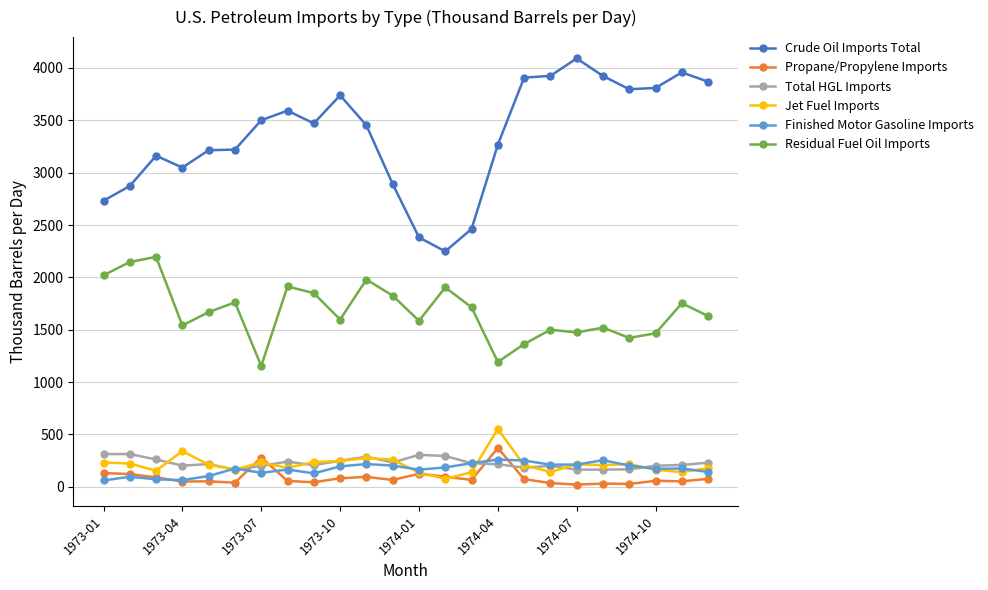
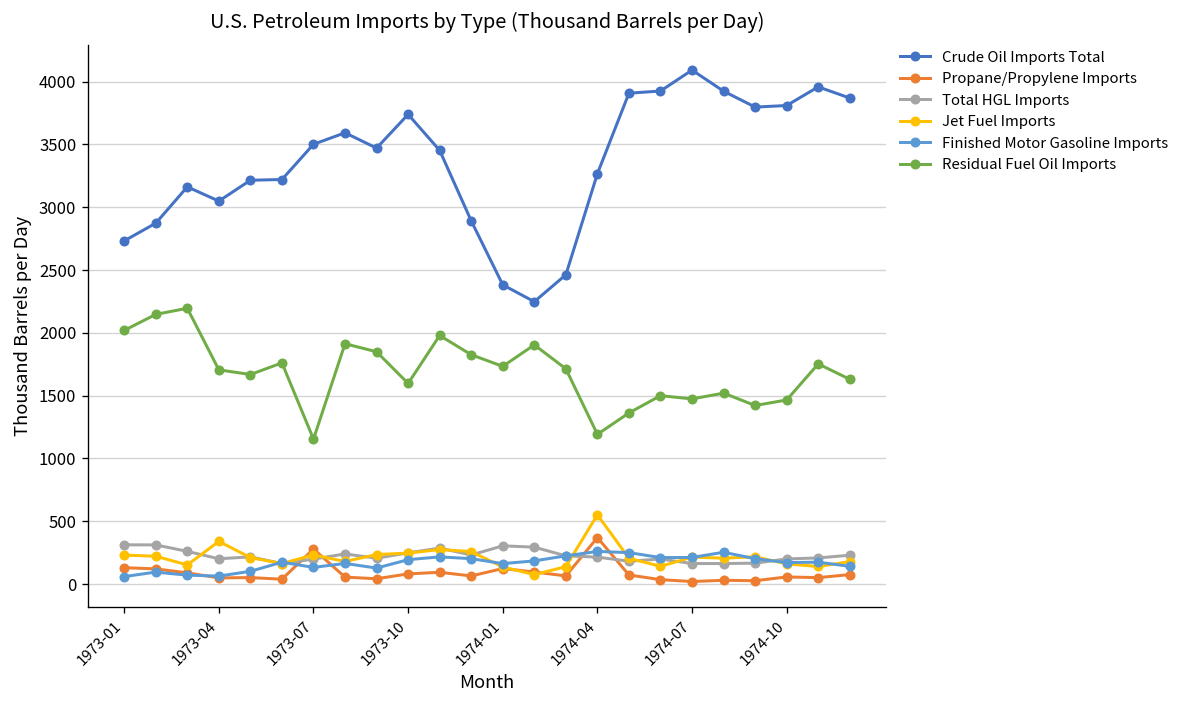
Residual Fuel Oil Imports, 1973-04: 1540 -> 1710
Residual Fuel Oil Imports, 1974-01: 1580 -> 1730
